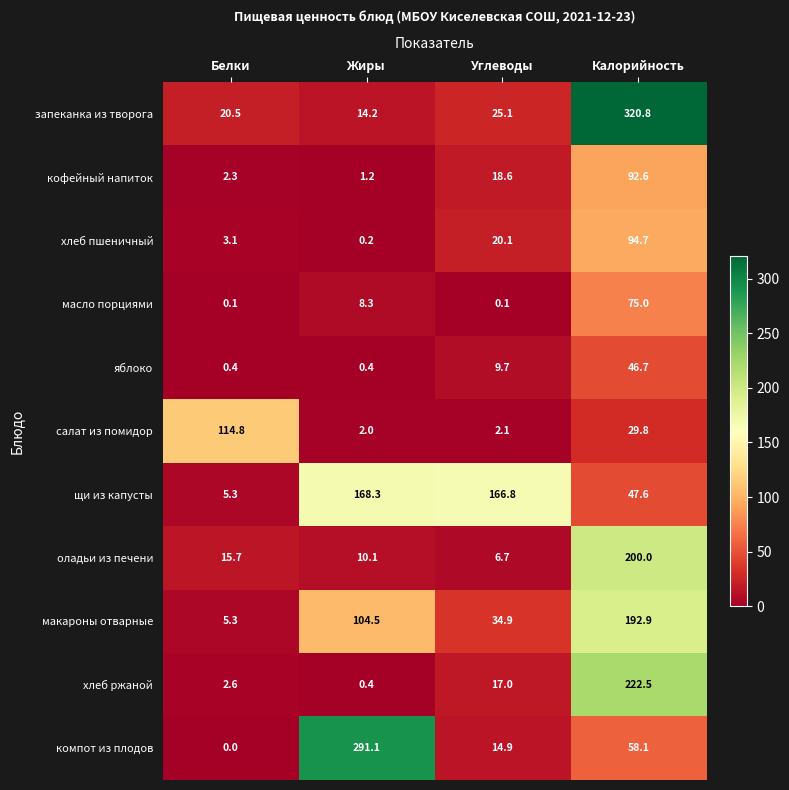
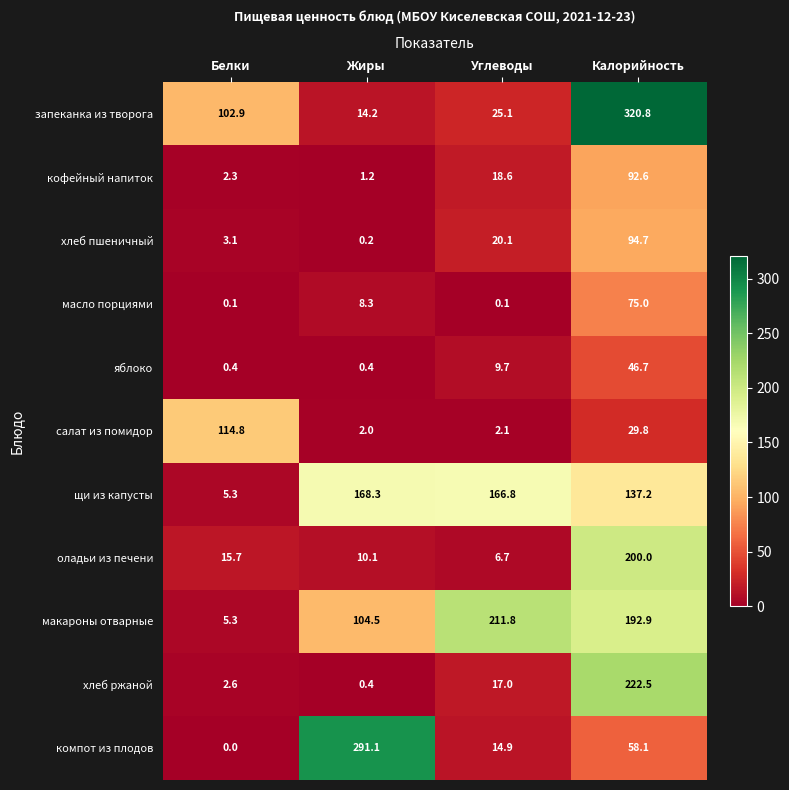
запеканка из творога, Белки: 20.5 -> 102.9
щи из капусты, Калорийность: 47.6 -> 137.2
макароны отварные, Углеводы: 34.9 -> 211.8
